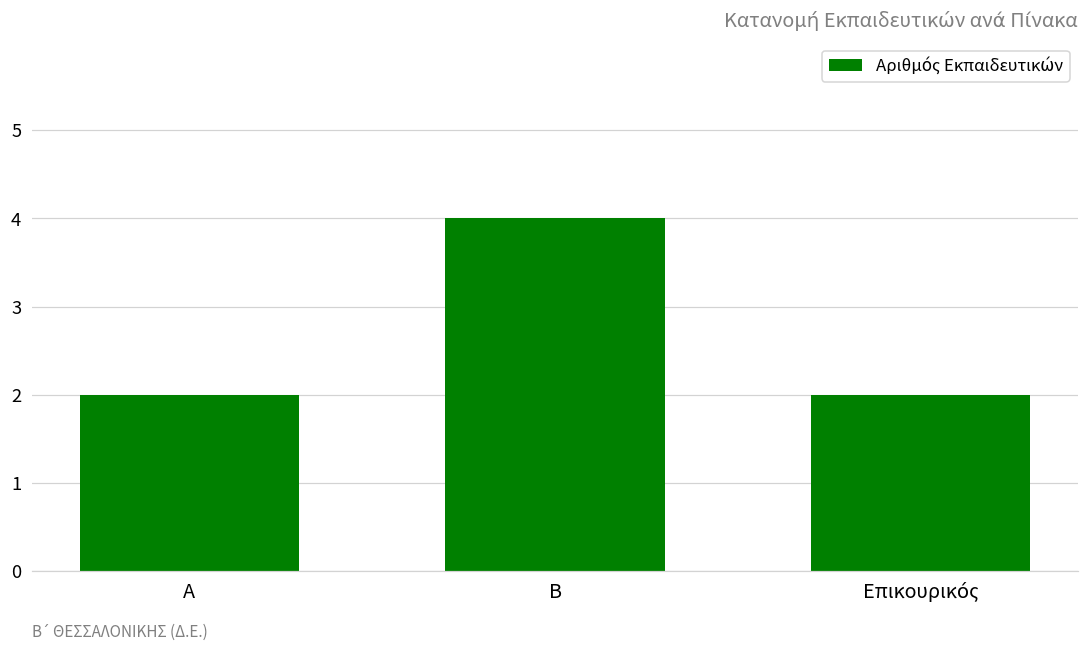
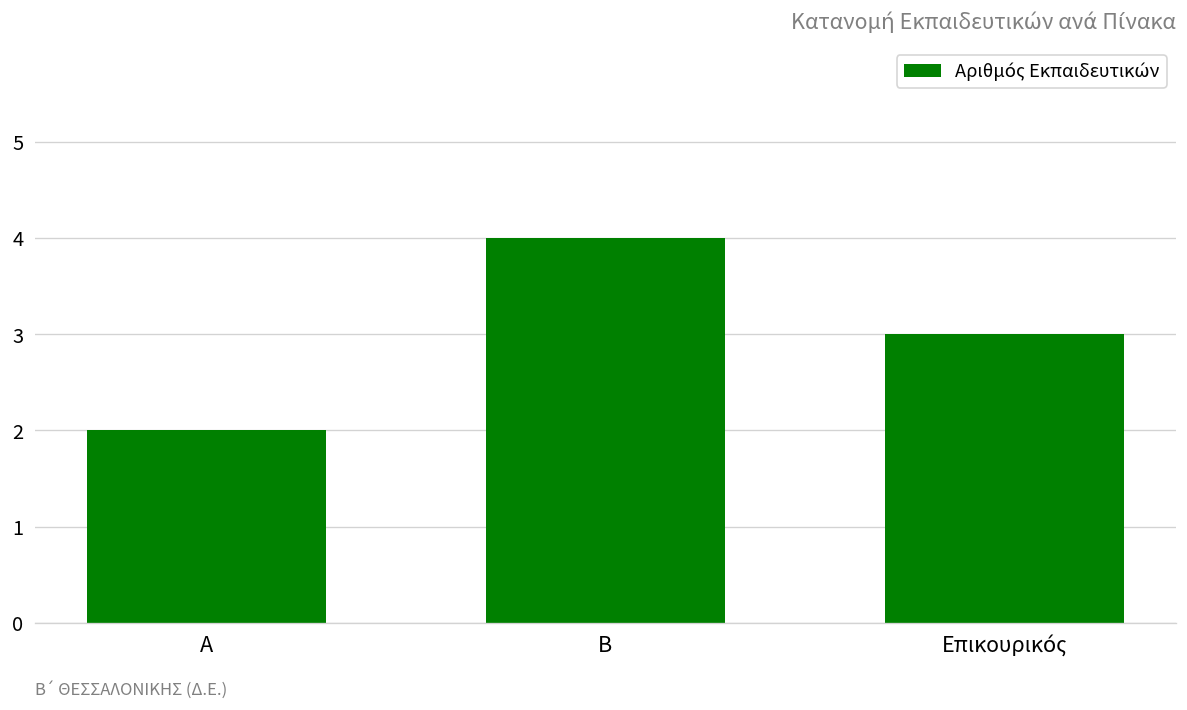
Επικουρικός: 2 -> 3
